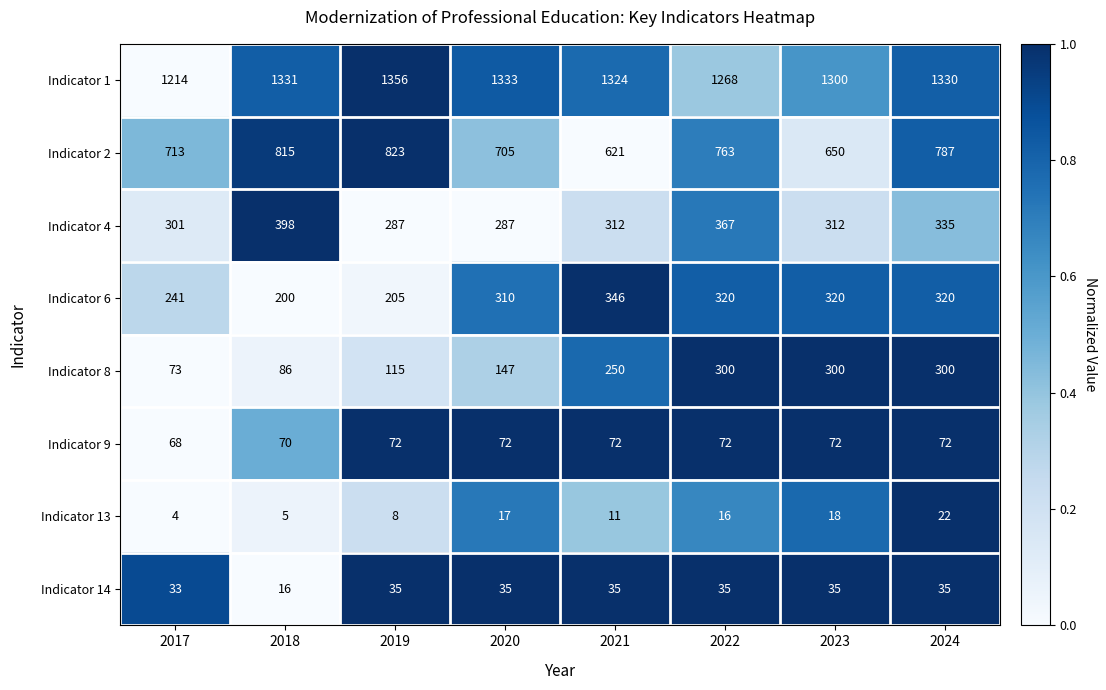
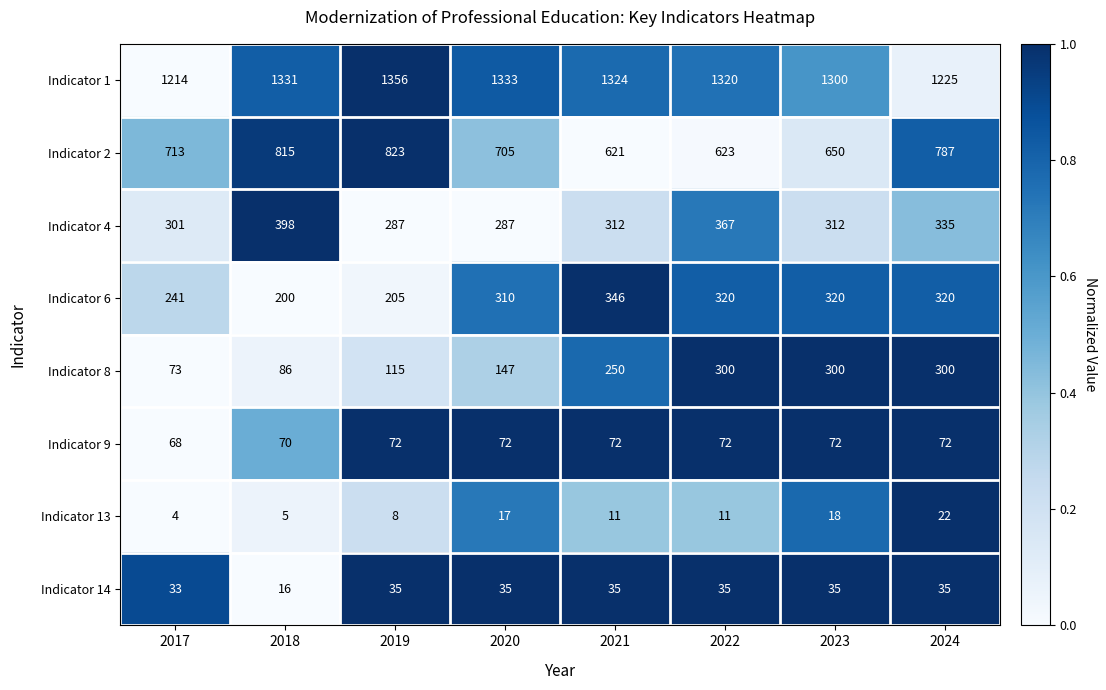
Indicator 1, 2022: 1268 -> 1320
Indicator 1, 2024: 1330 -> 1225
Indicator 2, 2022: 763 -> 623
Indicator 13, 2022: 16 -> 11
